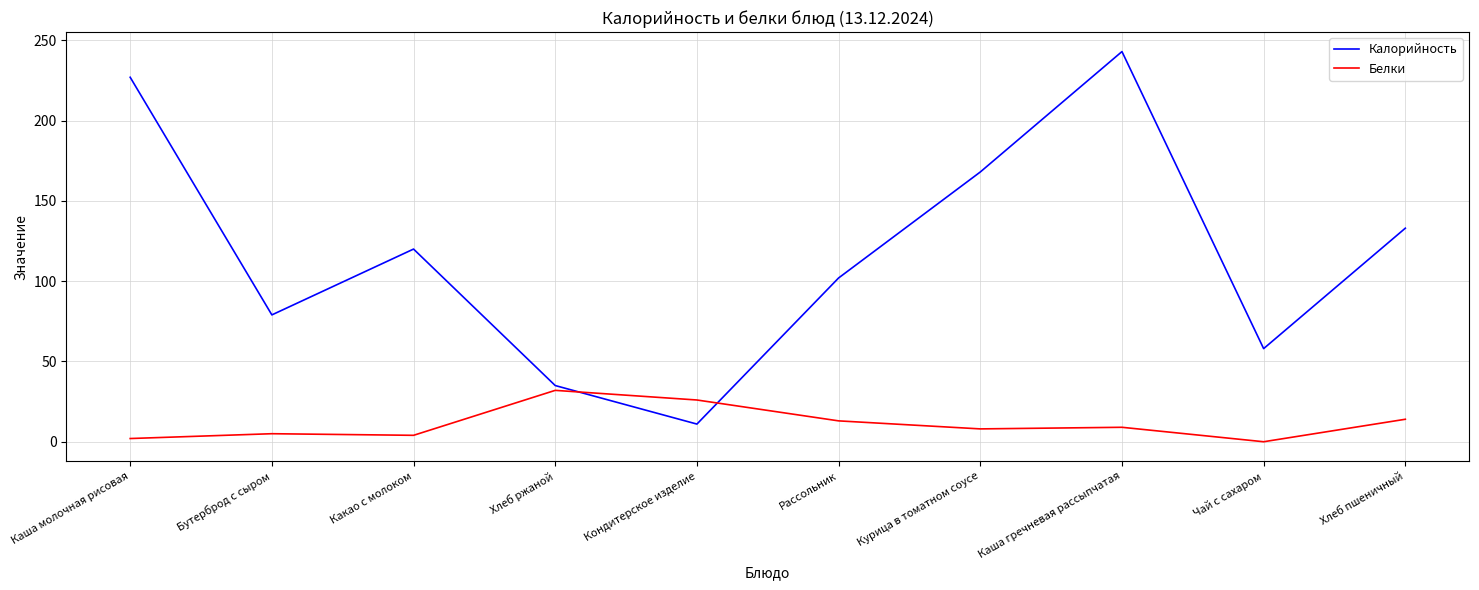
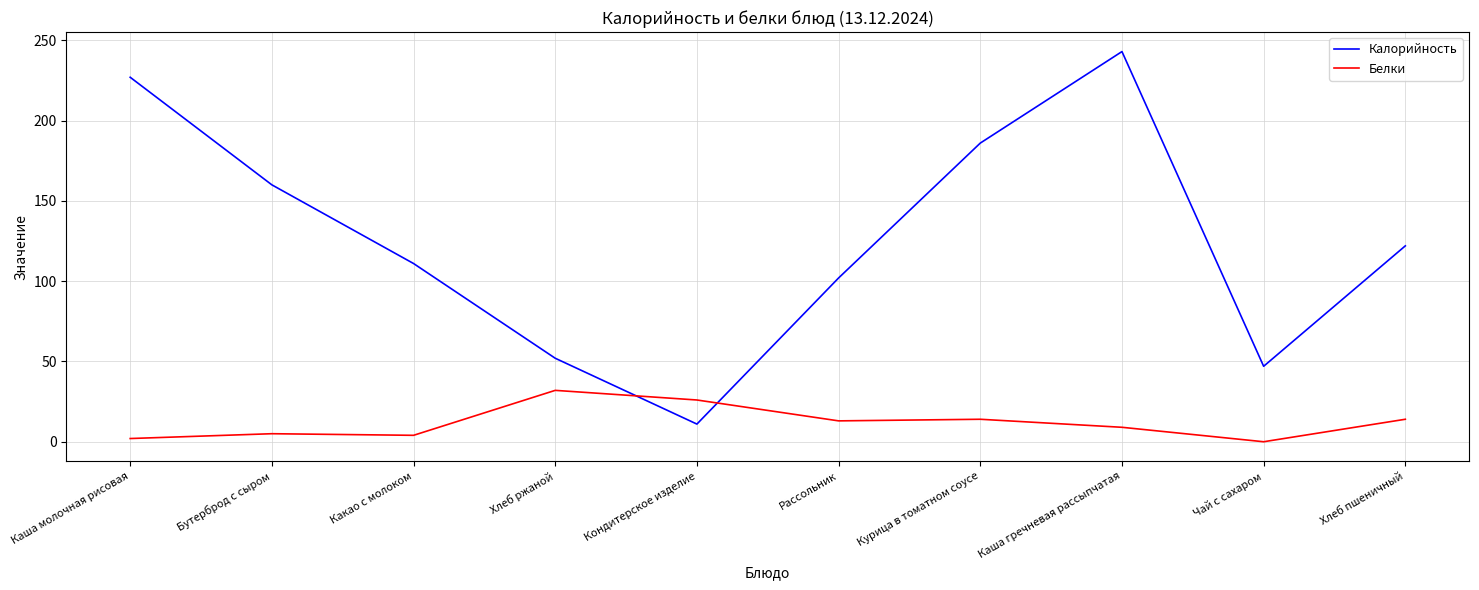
Калорийность, Бутерброд с сыром: 79 -> 160
Калорийность, Какао с молоком: 120 -> 111
Калорийность, Хлеб ржаной: 35 -> 52
Калорийность, Курица в томатном соусе: 168 -> 186
Белки, Курица в томатном соусе: 8 -> 14
Калорийность, Чай с сахаром: 58 -> 47
Калорийность, Хлеб пшеничный: 133 -> 122
